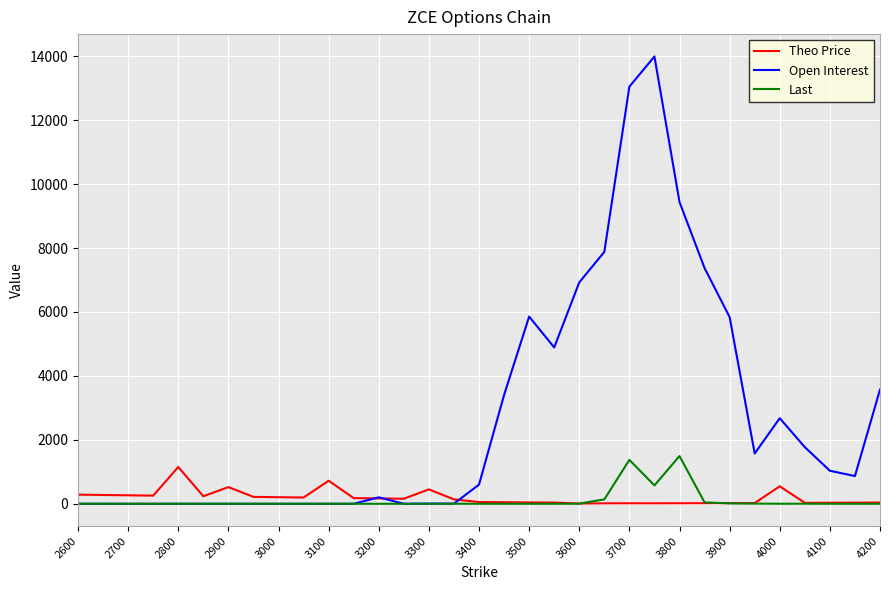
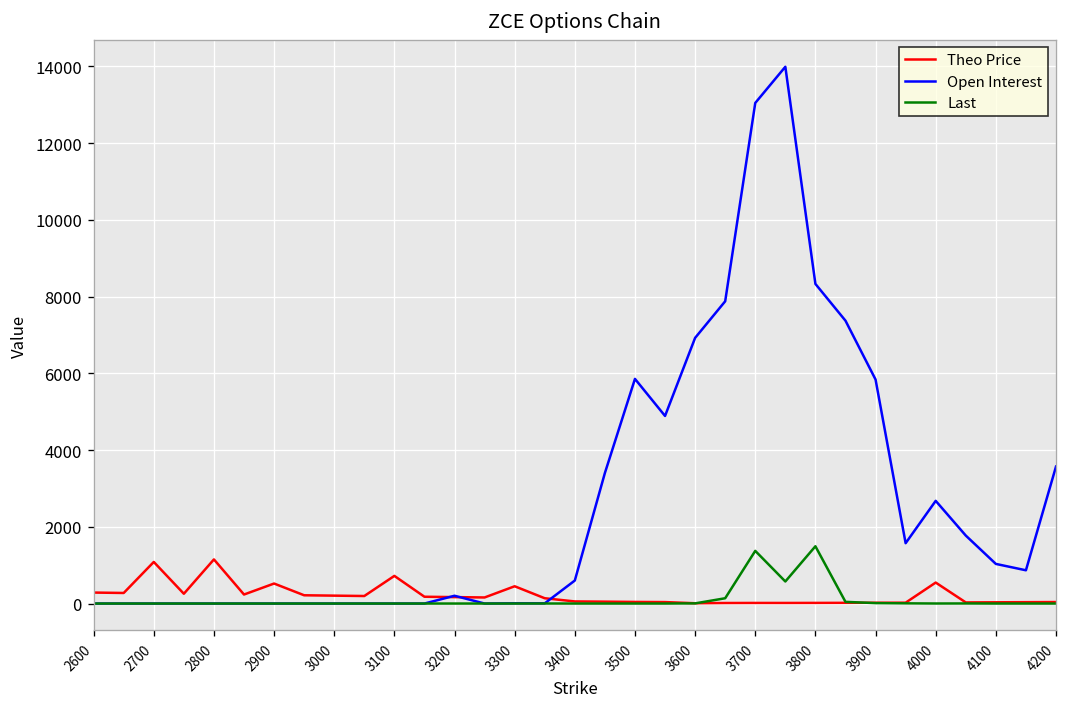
Theo Price, 2700: 300 -> 1100
Open Interest, 3800: 9400 -> 8300
